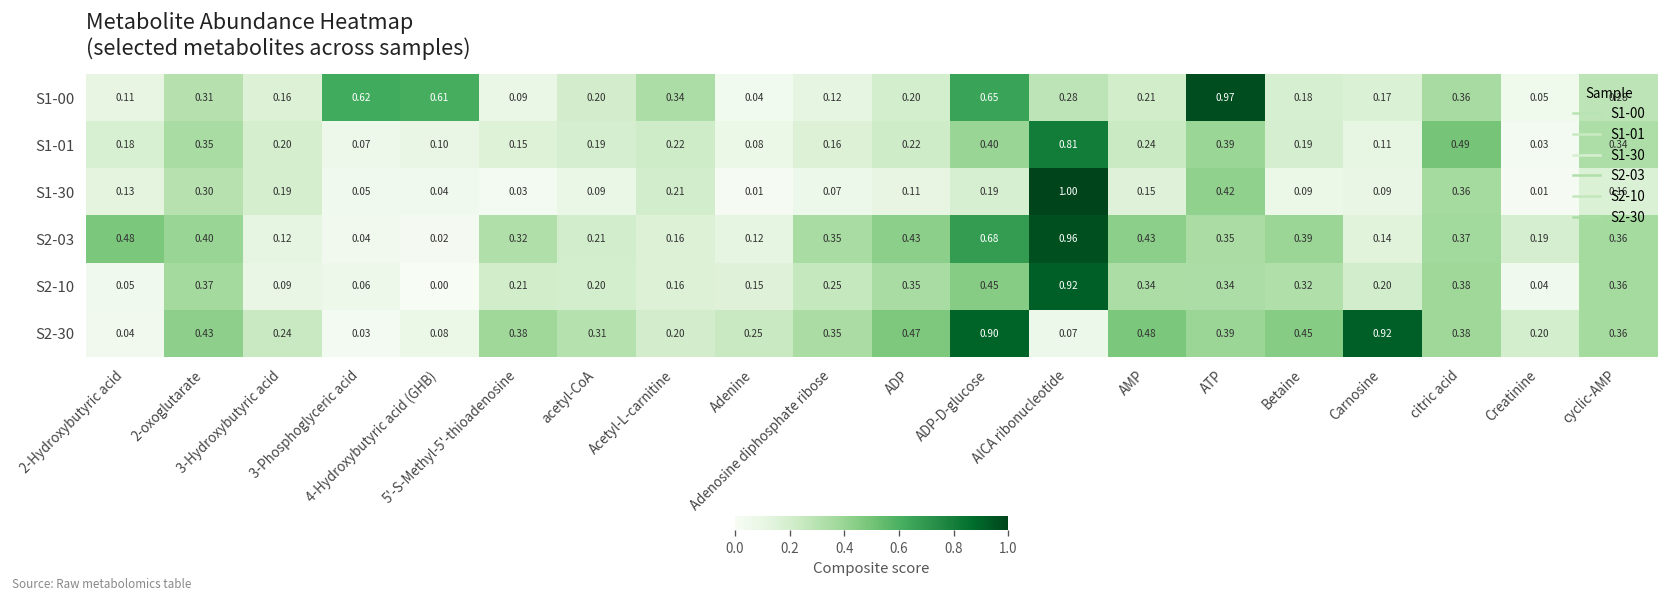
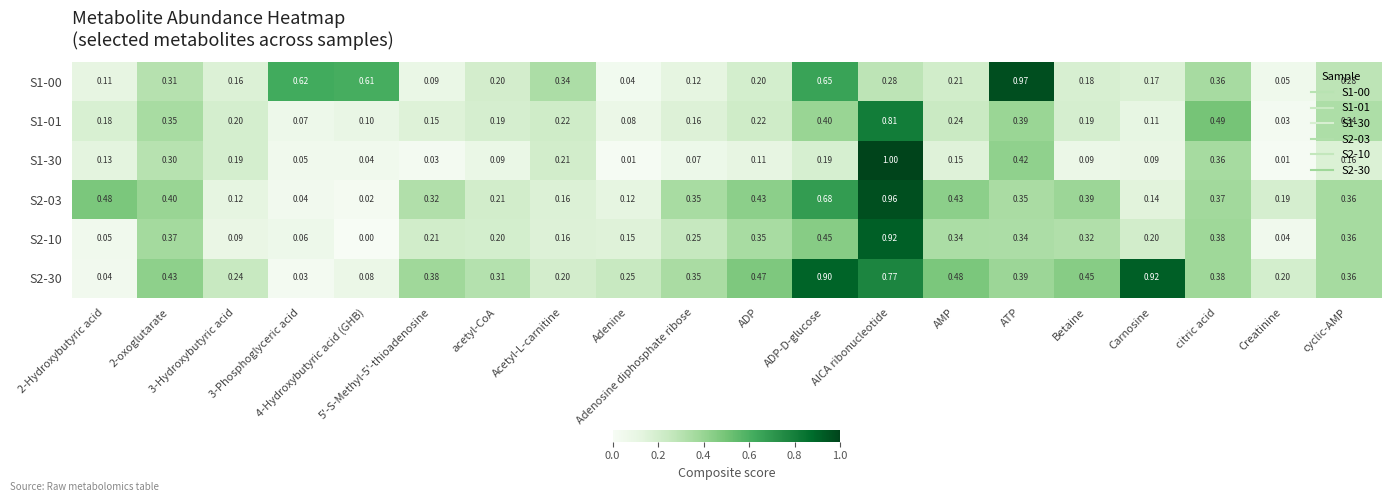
S2-30, AICA ribonucleotide: 0.07 -> 0.77
